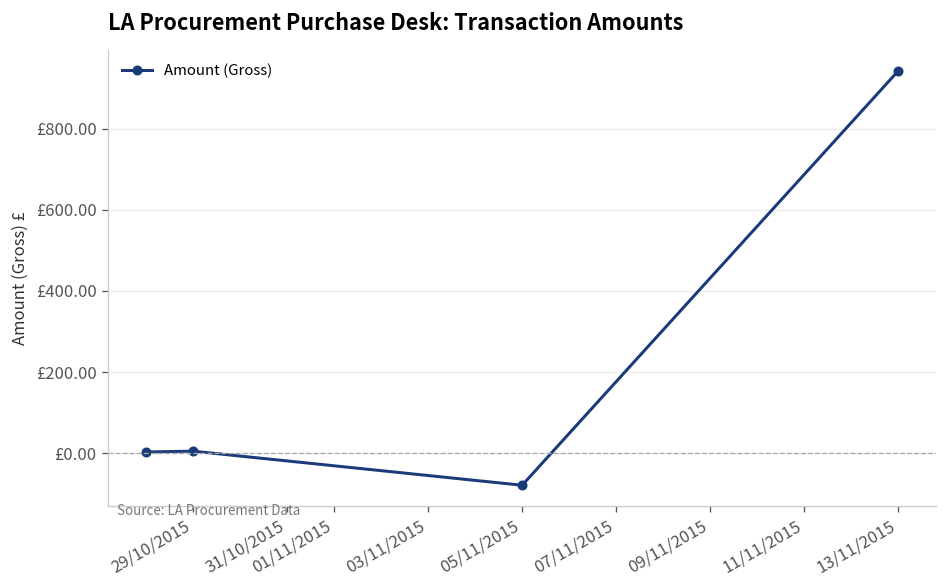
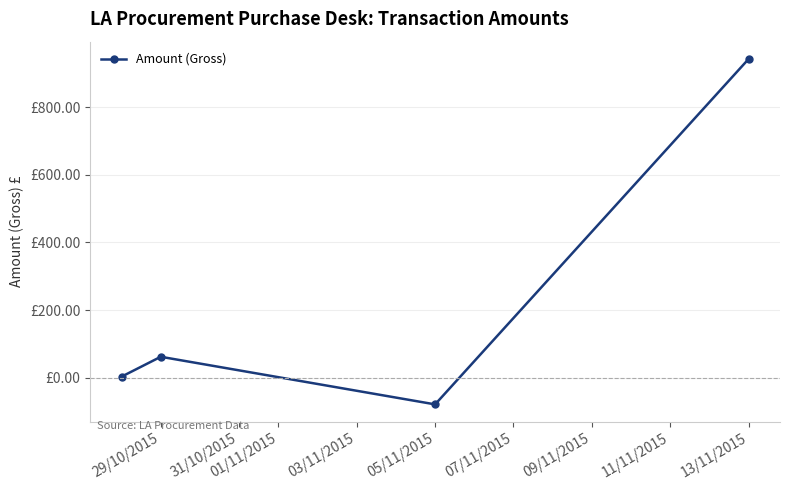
29/10/2015: £0 -> £60
